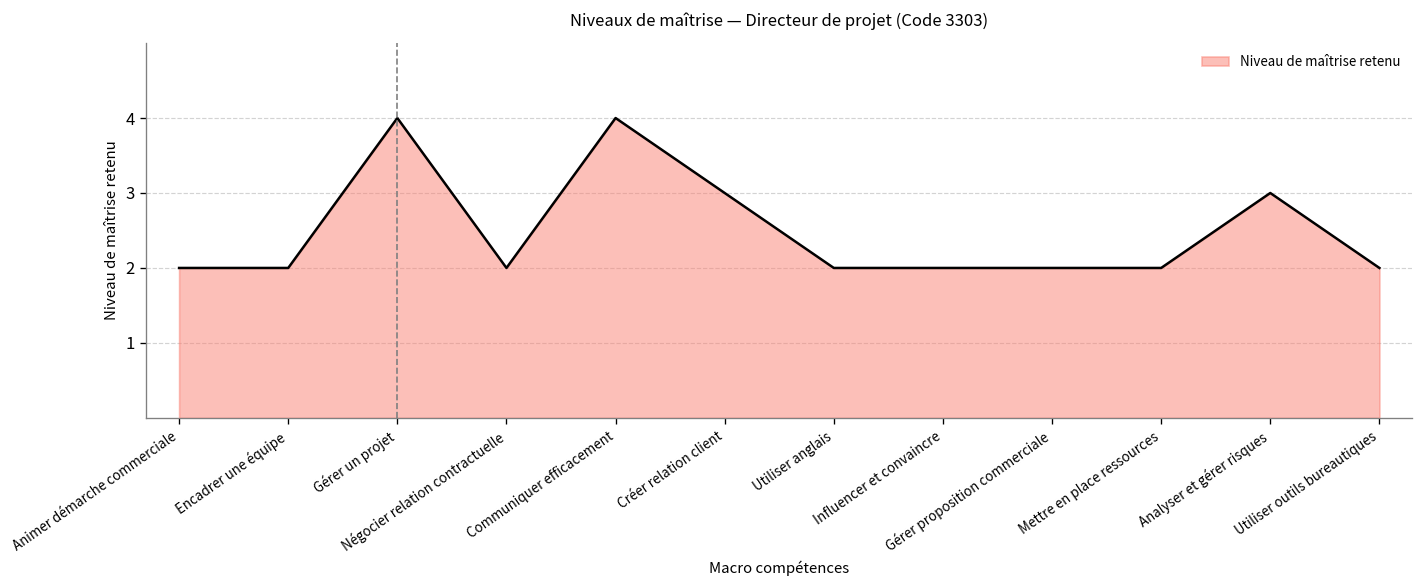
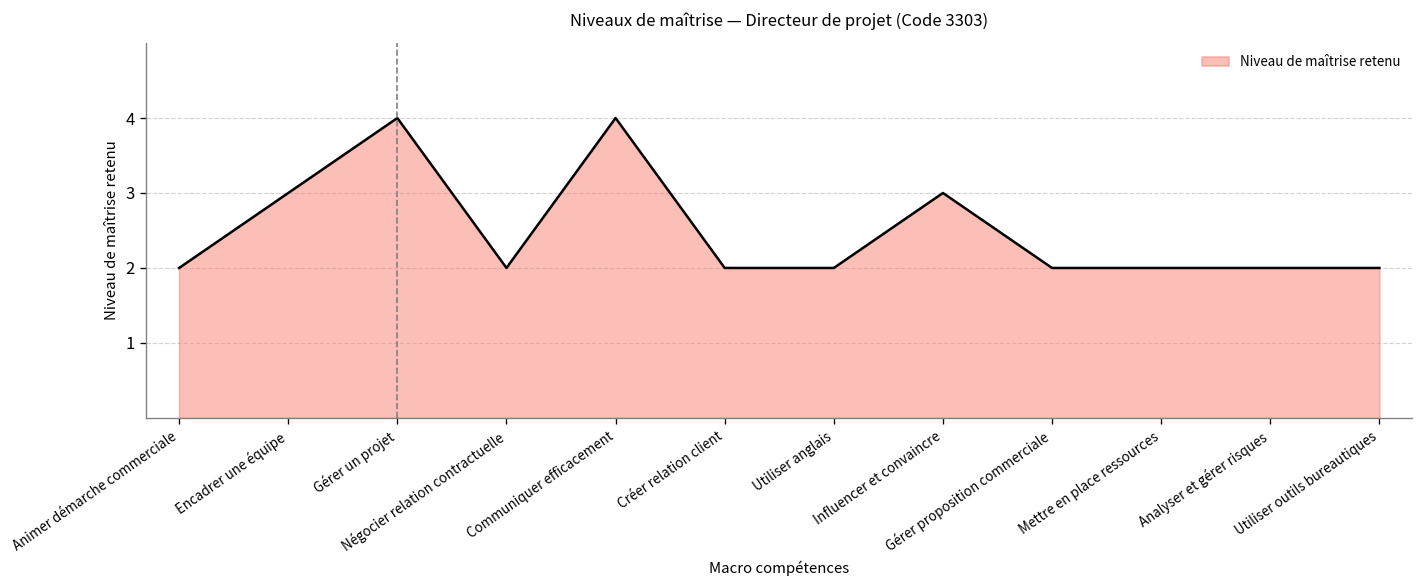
Encadrer une équipe: 2 -> 3
Créer relation client: 3 -> 2
Influencer et convaincre: 2 -> 3
Analyser et gérer risques: 3 -> 2
